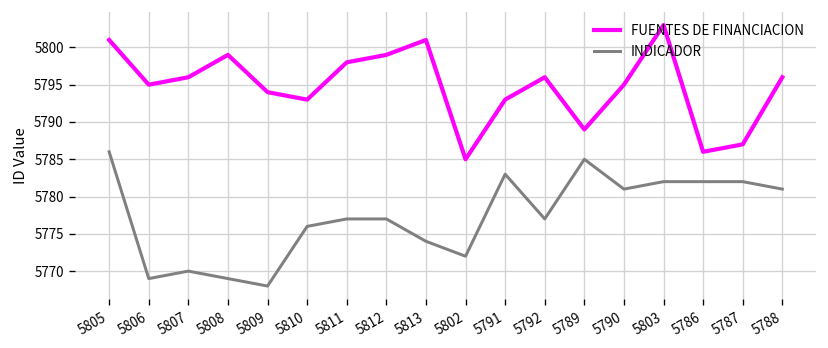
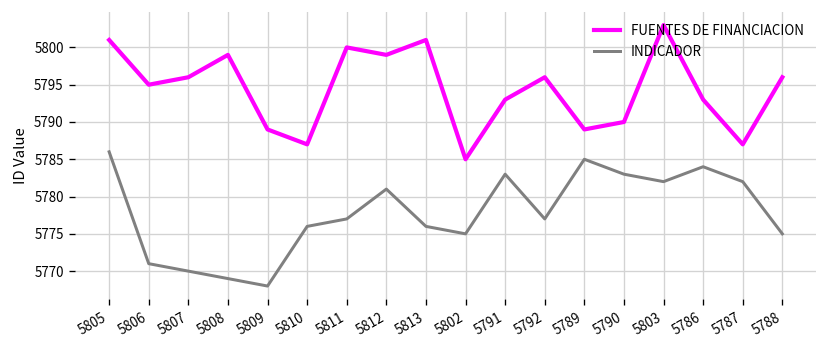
INDICADOR, 5806: 5769 -> 5771
FUENTES DE FINANCIACION, 5809: 5794 -> 5789
FUENTES DE FINANCIACION, 5810: 5793 -> 5787
FUENTES DE FINANCIACION, 5811: 5798 -> 5800
INDICADOR, 5812: 5777 -> 5781
INDICADOR, 5813: 5774 -> 5776
INDICADOR, 5802: 5772 -> 5775
FUENTES DE FINANCIACION, 5790: 5795 -> 5790
INDICADOR, 5790: 5781 -> 5783
FUENTES DE FINANCIACION, 5786: 5786 -> 5793
INDICADOR, 5786: 5782 -> 5784
INDICADOR, 5788: 5781 -> 5775
